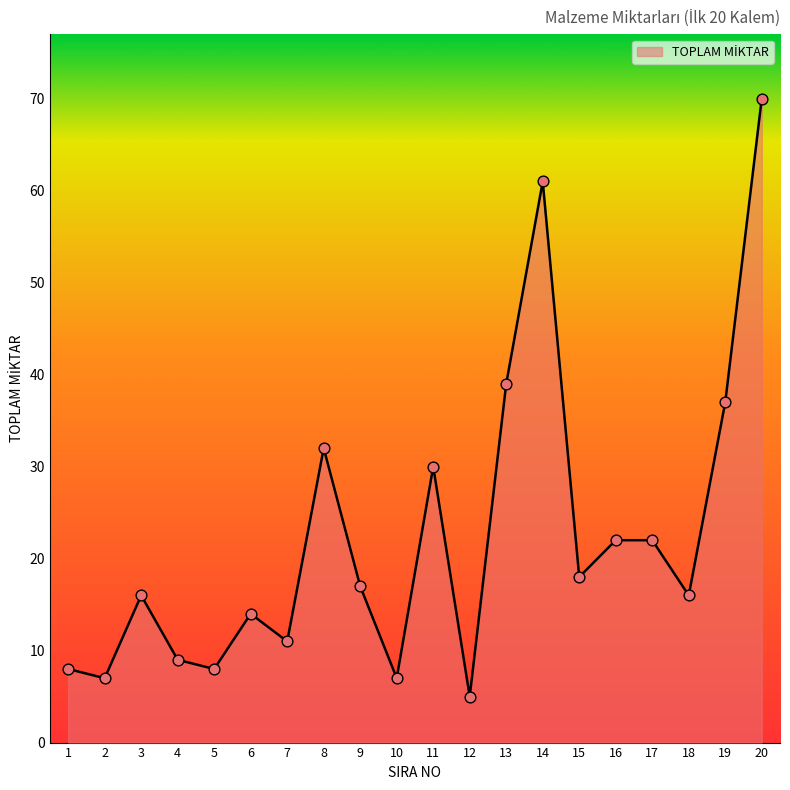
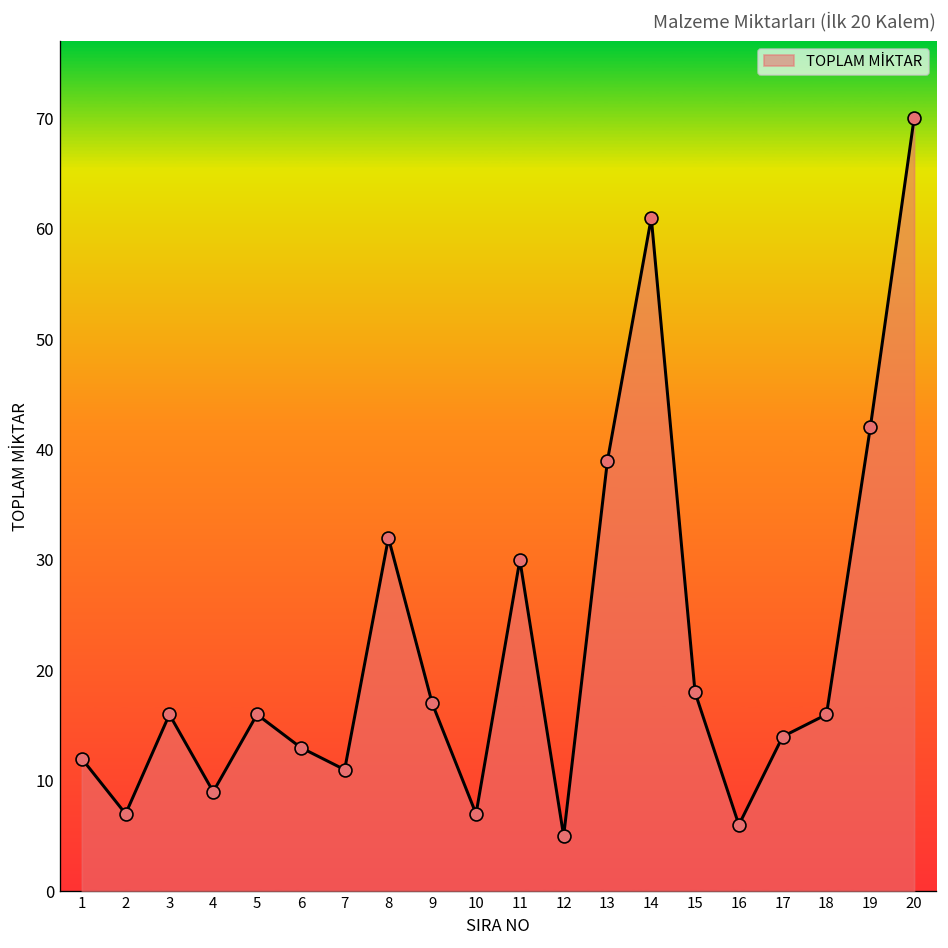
1: 8 -> 12
5: 8 -> 16
6: 14 -> 13
16: 22 -> 6
17: 22 -> 14
19: 37 -> 42
